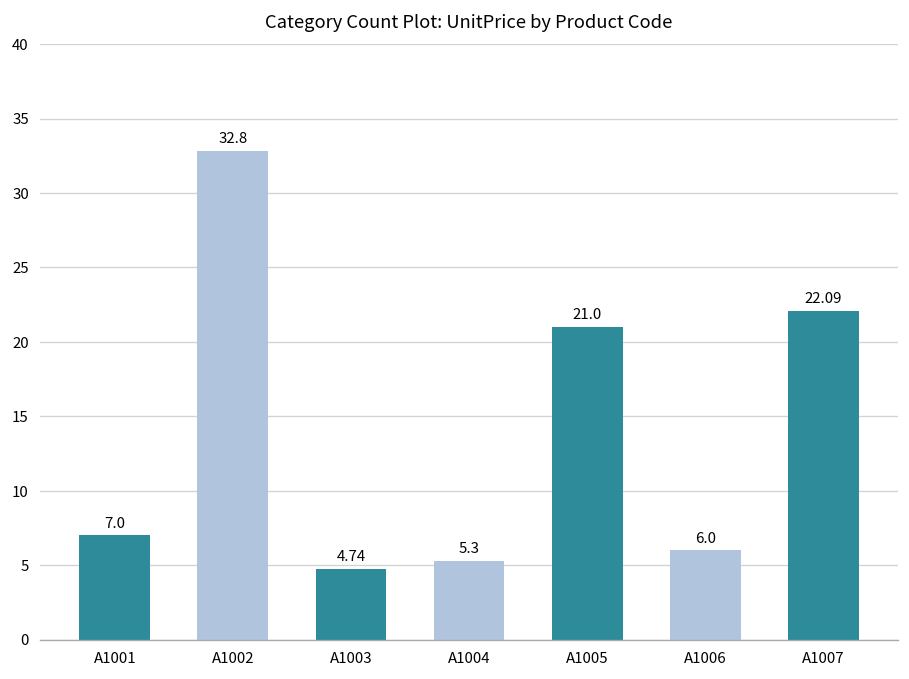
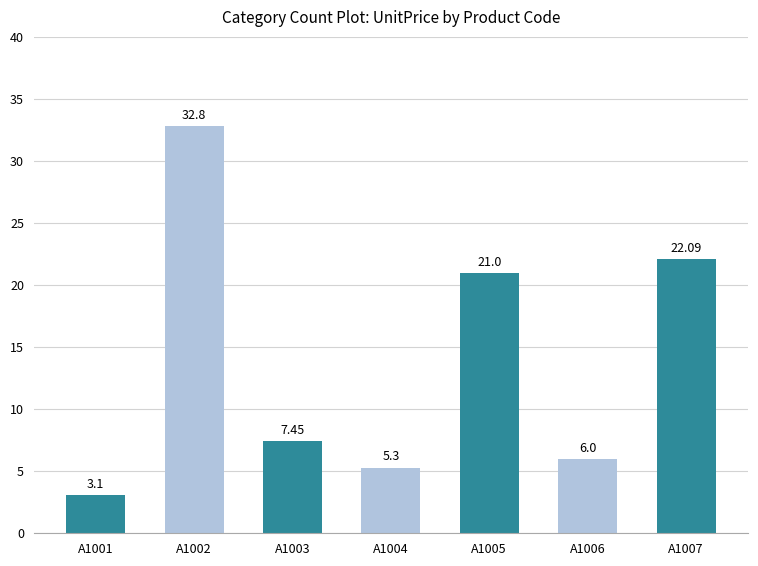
A1001: 7.0 -> 3.1
A1003: 4.74 -> 7.45
